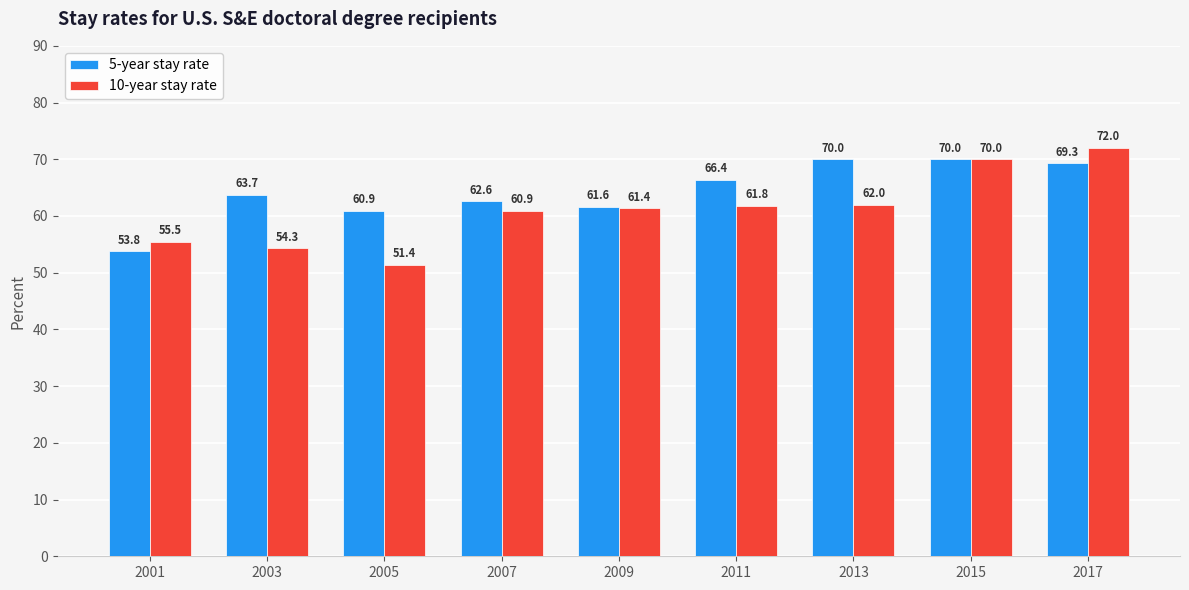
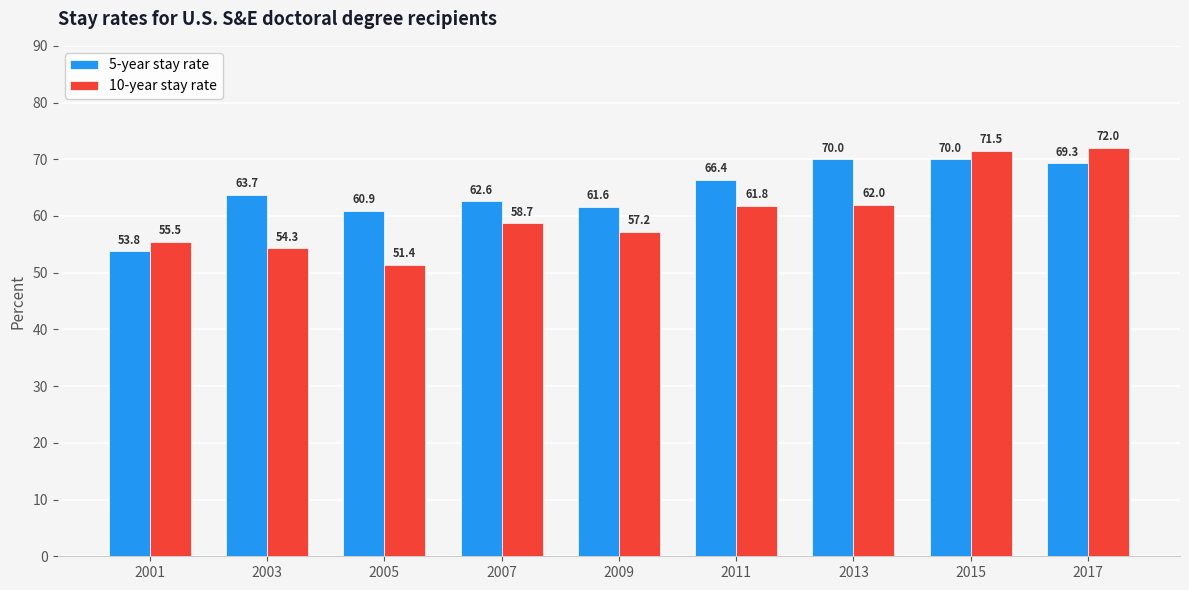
10-year stay rate, 2007: 60.9 -> 58.7
10-year stay rate, 2009: 61.4 -> 57.2
10-year stay rate, 2015: 70.0 -> 71.5
